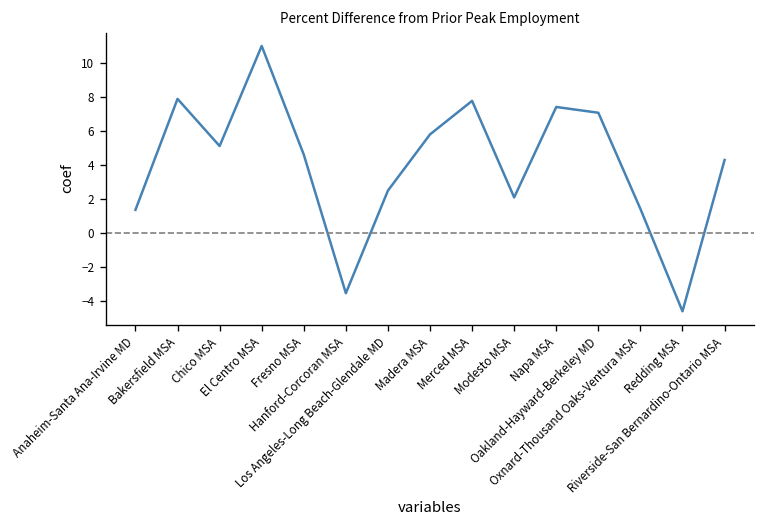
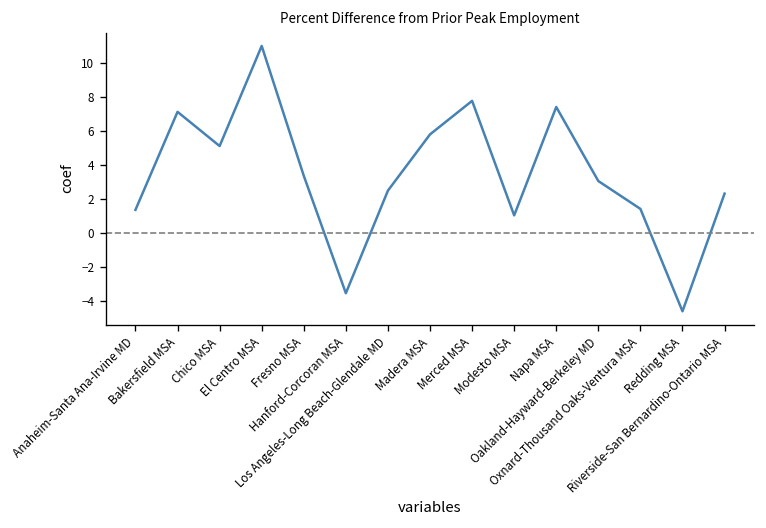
Bakersfield MSA: 7.9 -> 7.1
Fresno MSA: 4.6 -> 3.3
Modesto MSA: 2.1 -> 1.0
Oakland-Hayward-Berkeley MD: 7.1 -> 3.0
Riverside-San Bernardino-Ontario MSA: 4.3 -> 2.3
